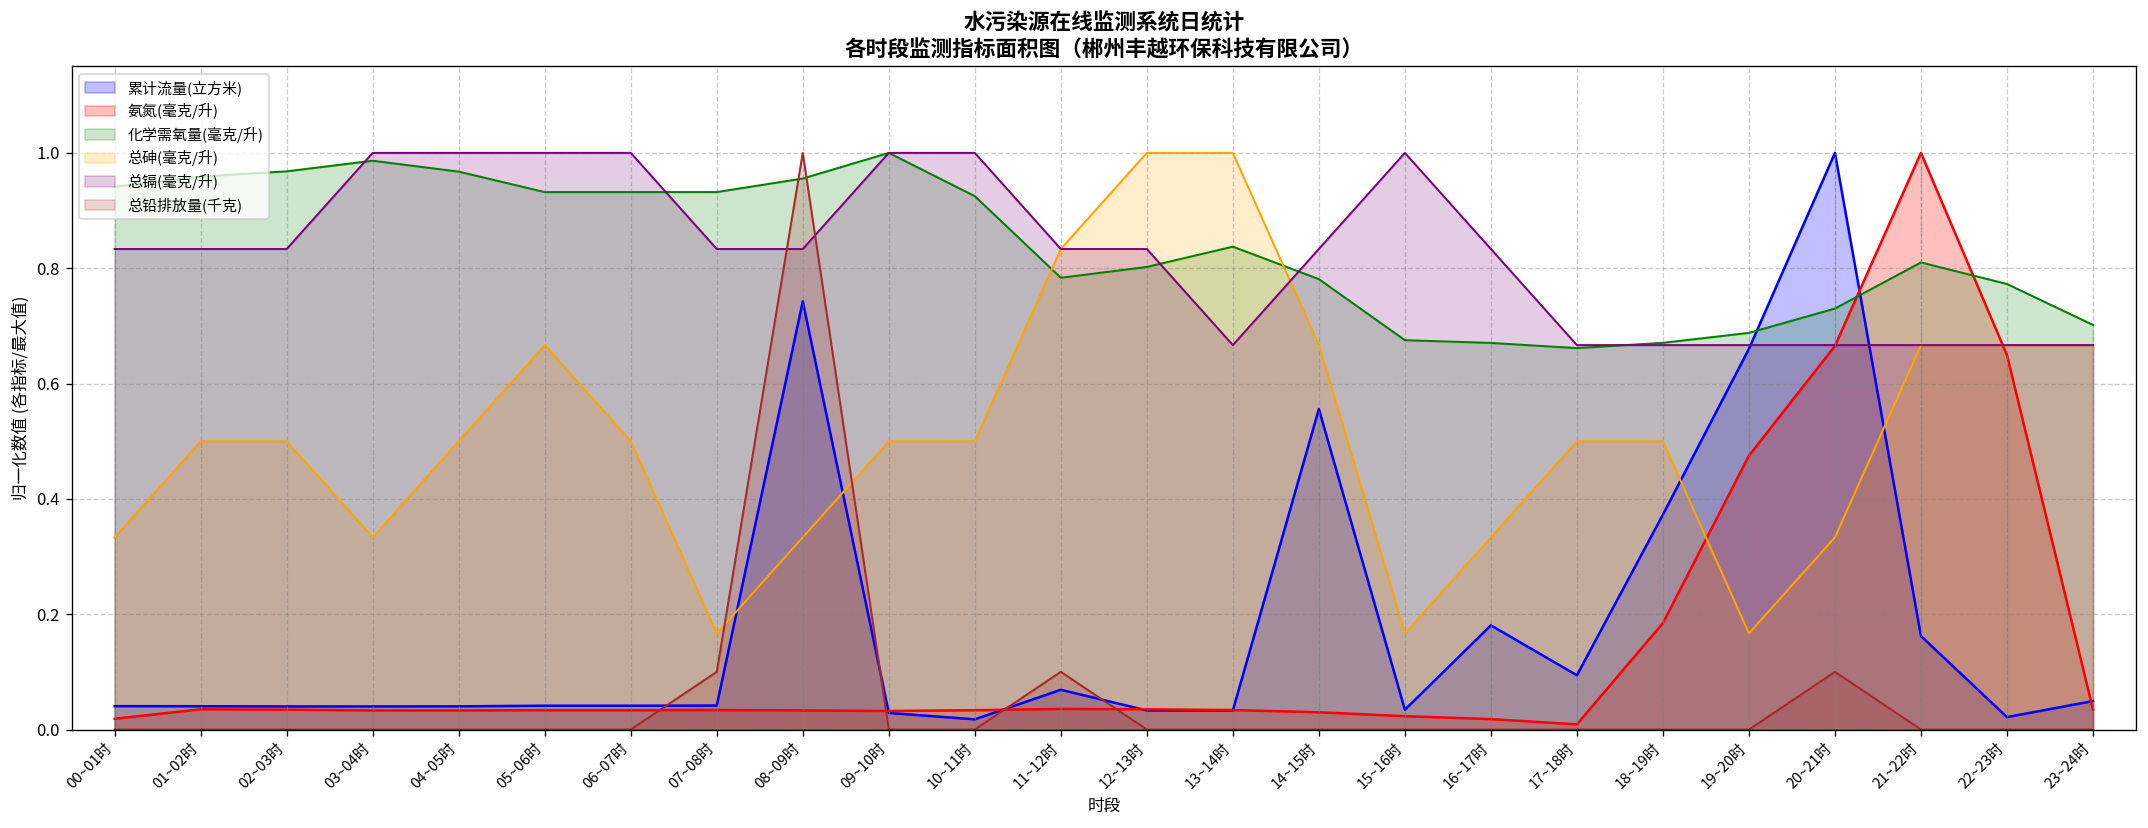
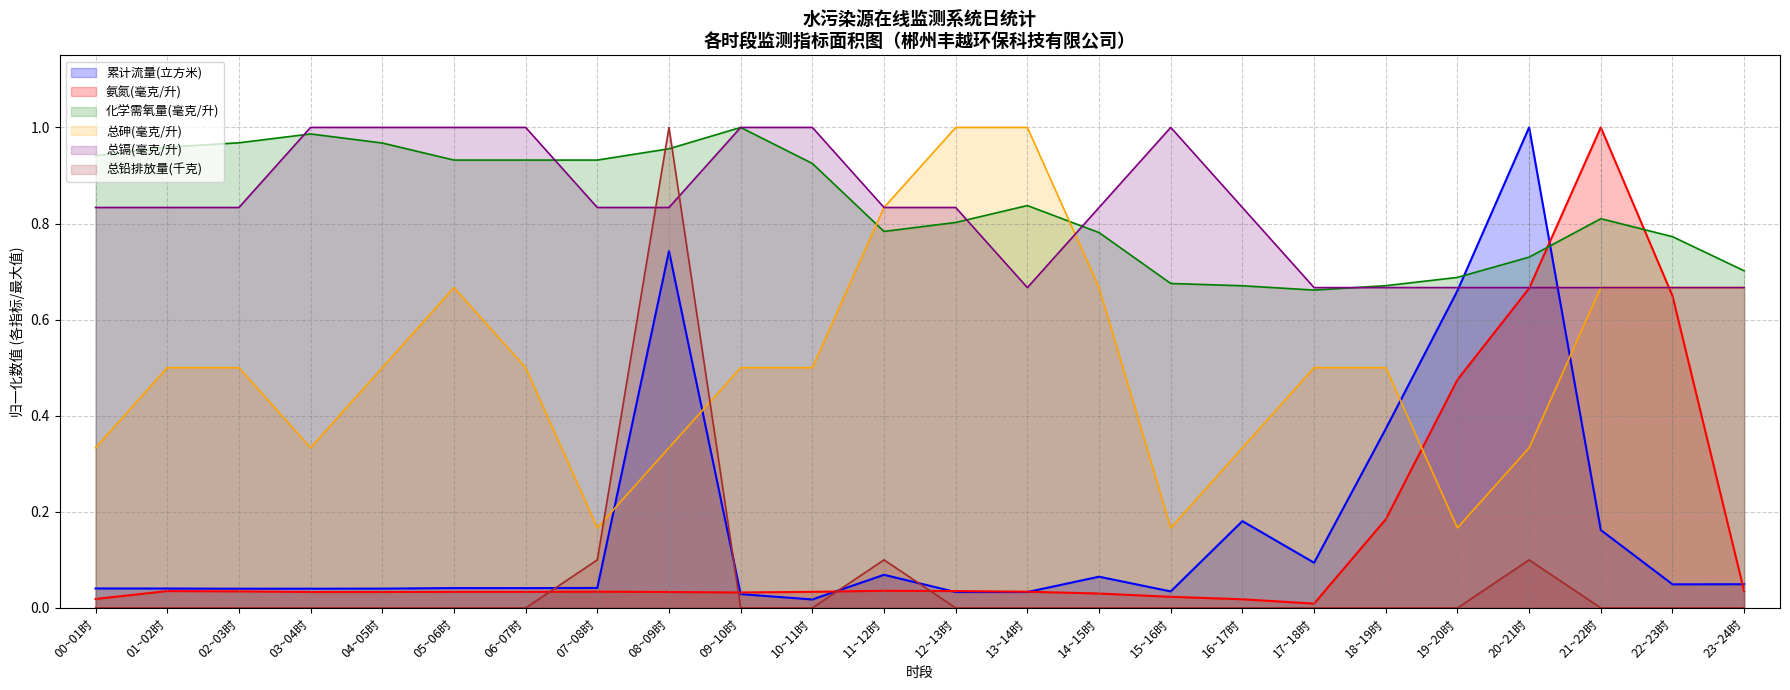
累计流量(立方米), 14~15时: 0.56 -> 0.07
累计流量(立方米), 22~23时: 0.02 -> 0.05
